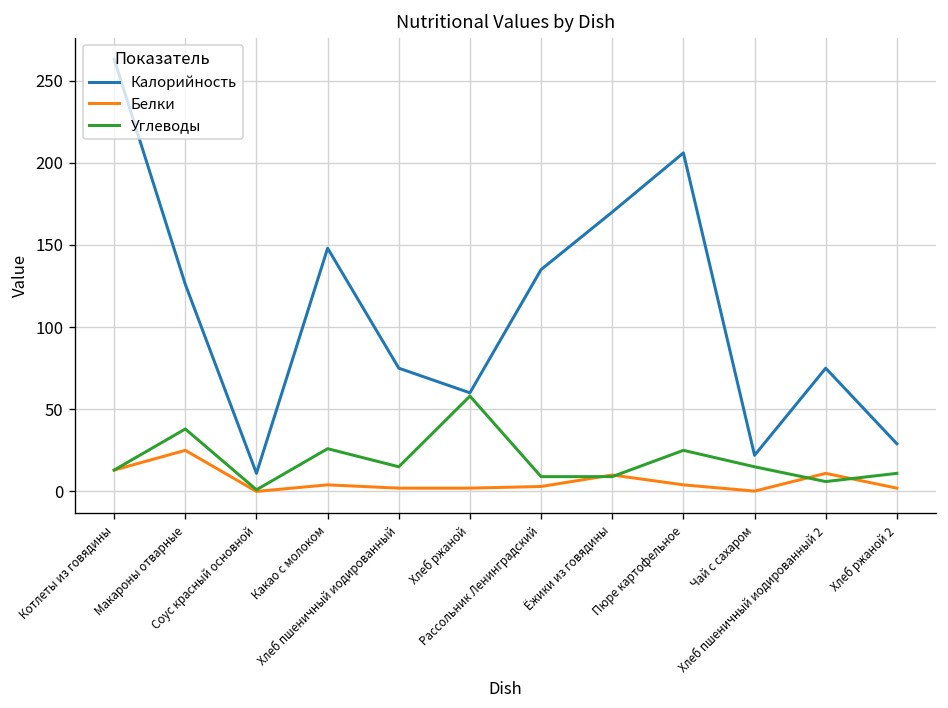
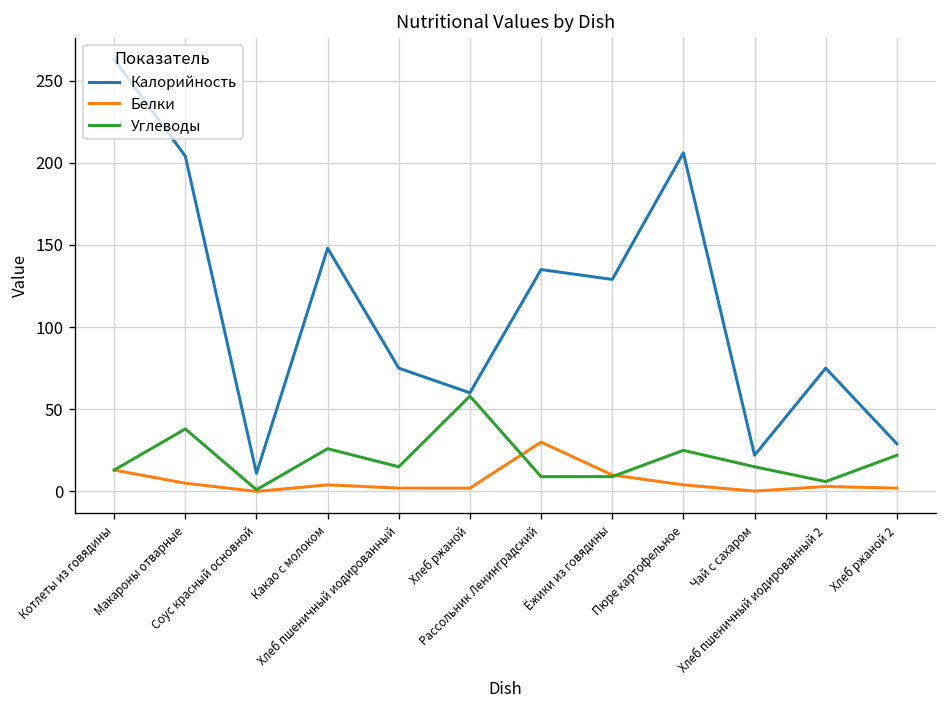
Калорийность, Макароны отварные: 126 -> 204
Белки, Макароны отварные: 25 -> 5
Белки, Рассольник Ленинградский: 3 -> 30
Калорийность, Ёжики из говядины: 170 -> 129
Белки, Хлеб пшеничный иодированный 2: 11 -> 3
Углеводы, Хлеб ржаной 2: 11 -> 22
